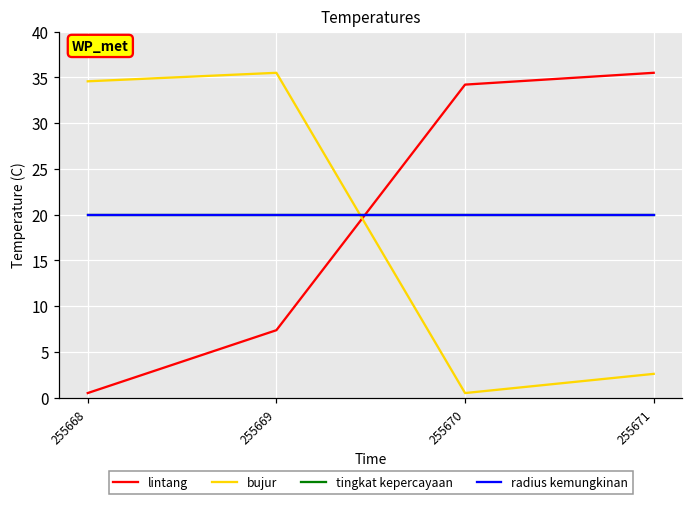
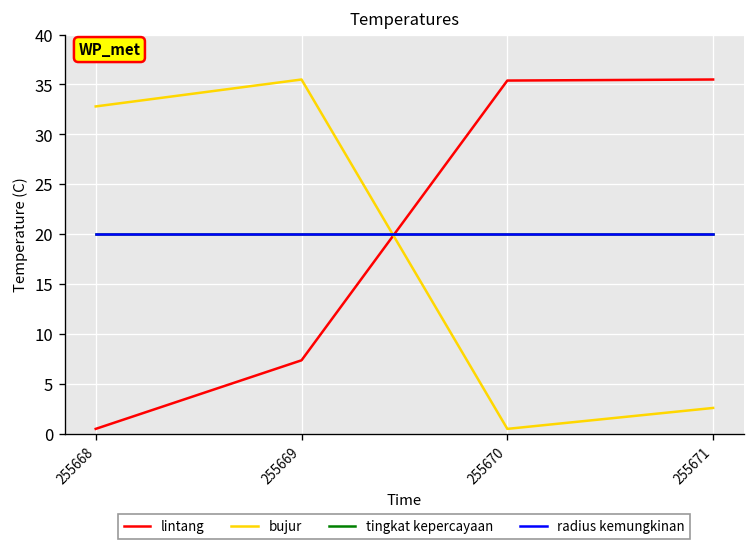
bujur, 255668: 35 -> 33
lintang, 255670: 34 -> 35
